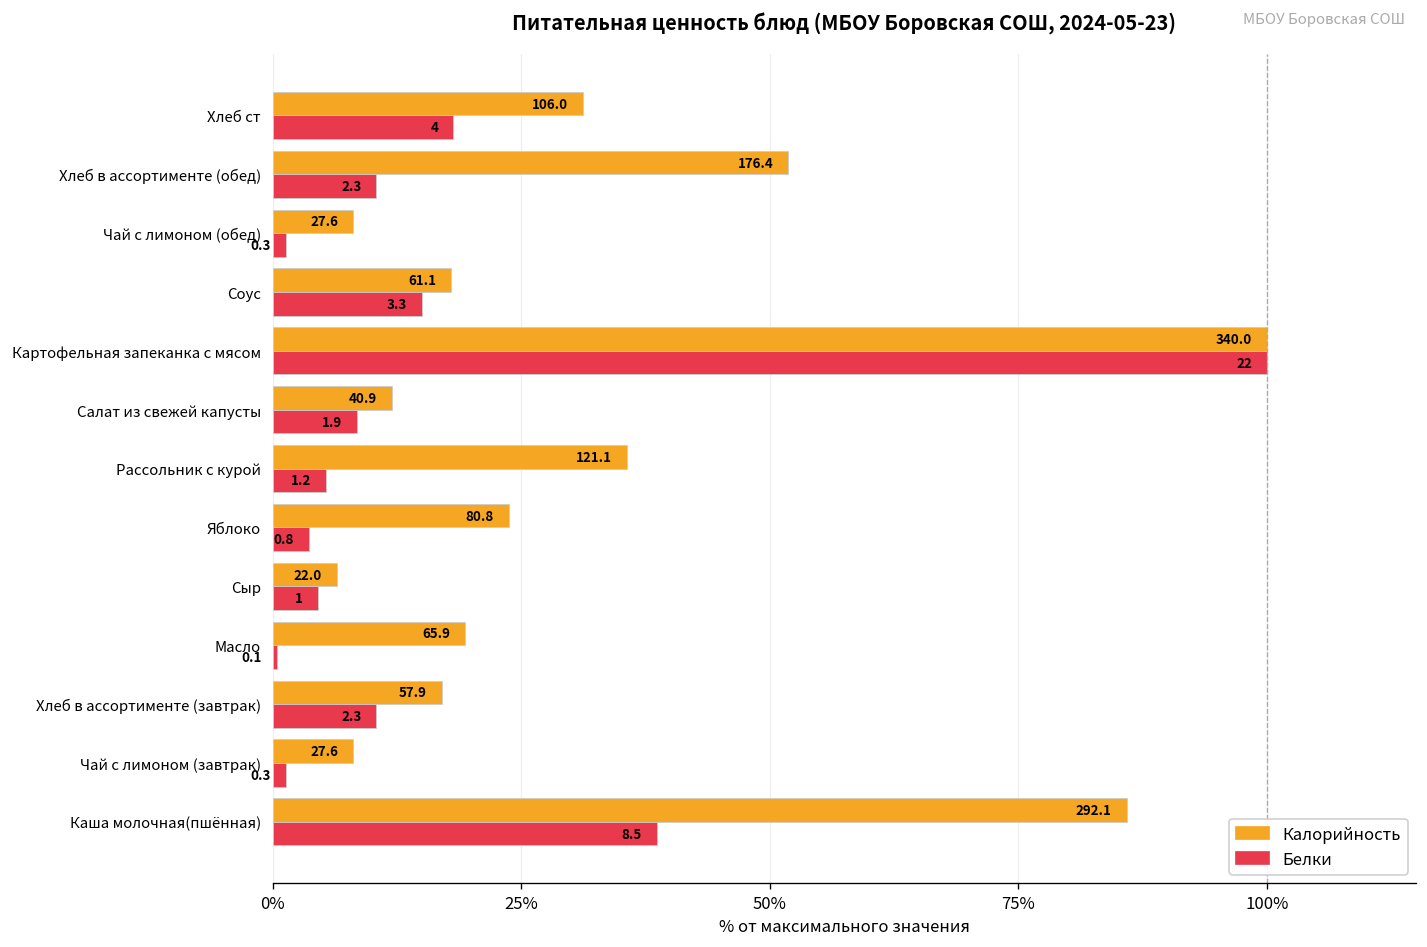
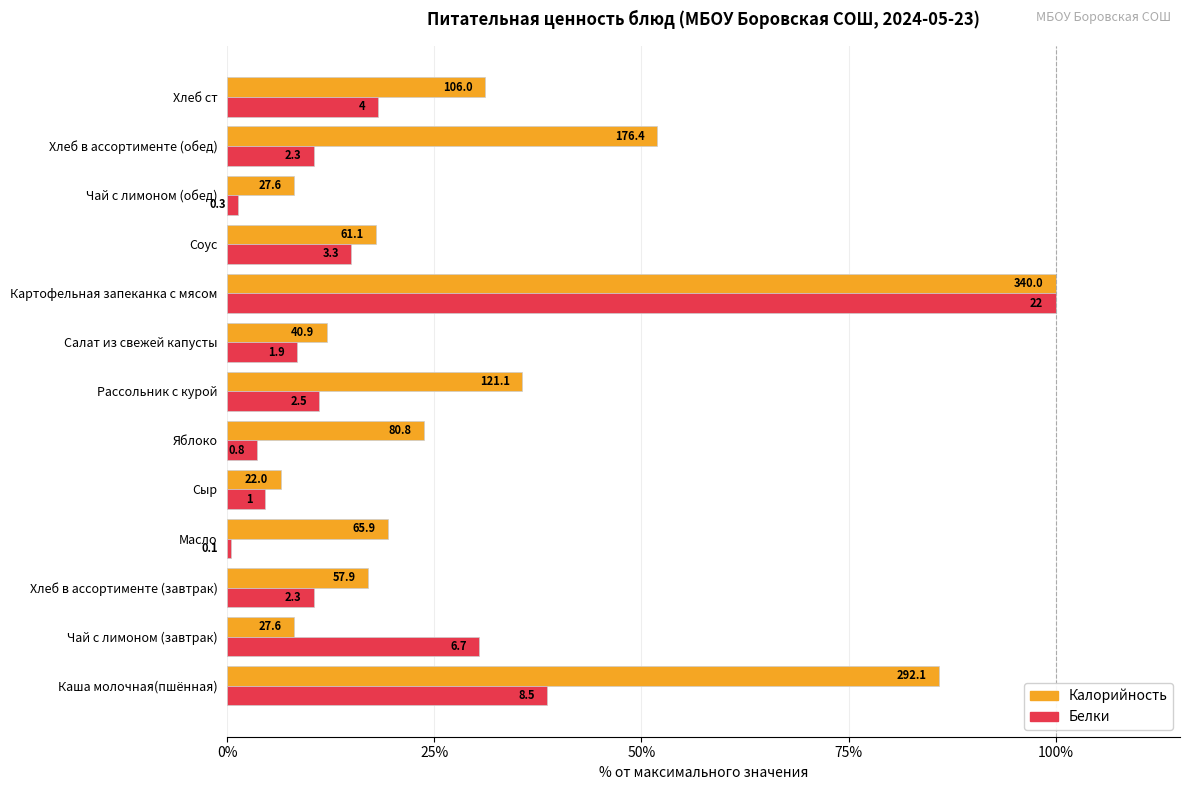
Белки, Рассольник с курой: 1.2 -> 2.5
Белки, Чай с лимоном (завтрак): 0.3 -> 6.7
